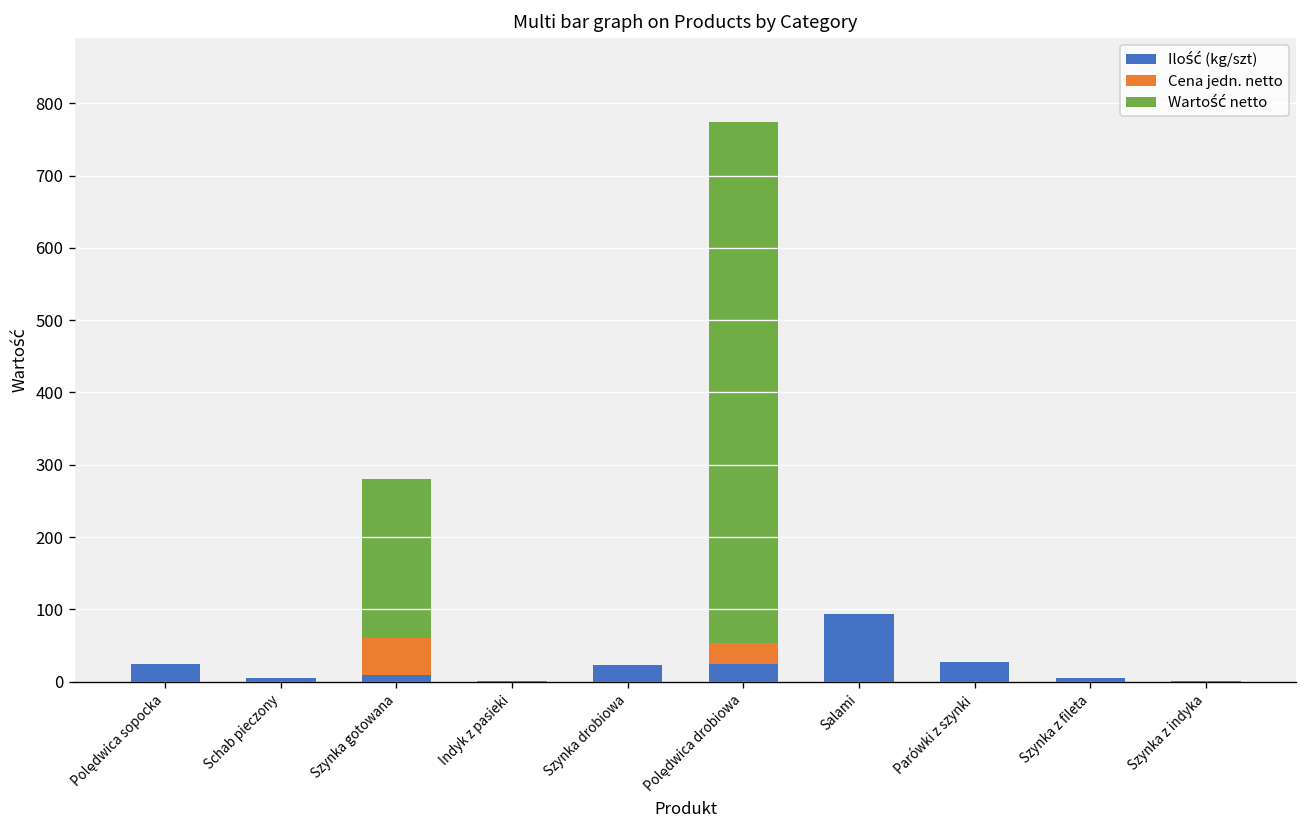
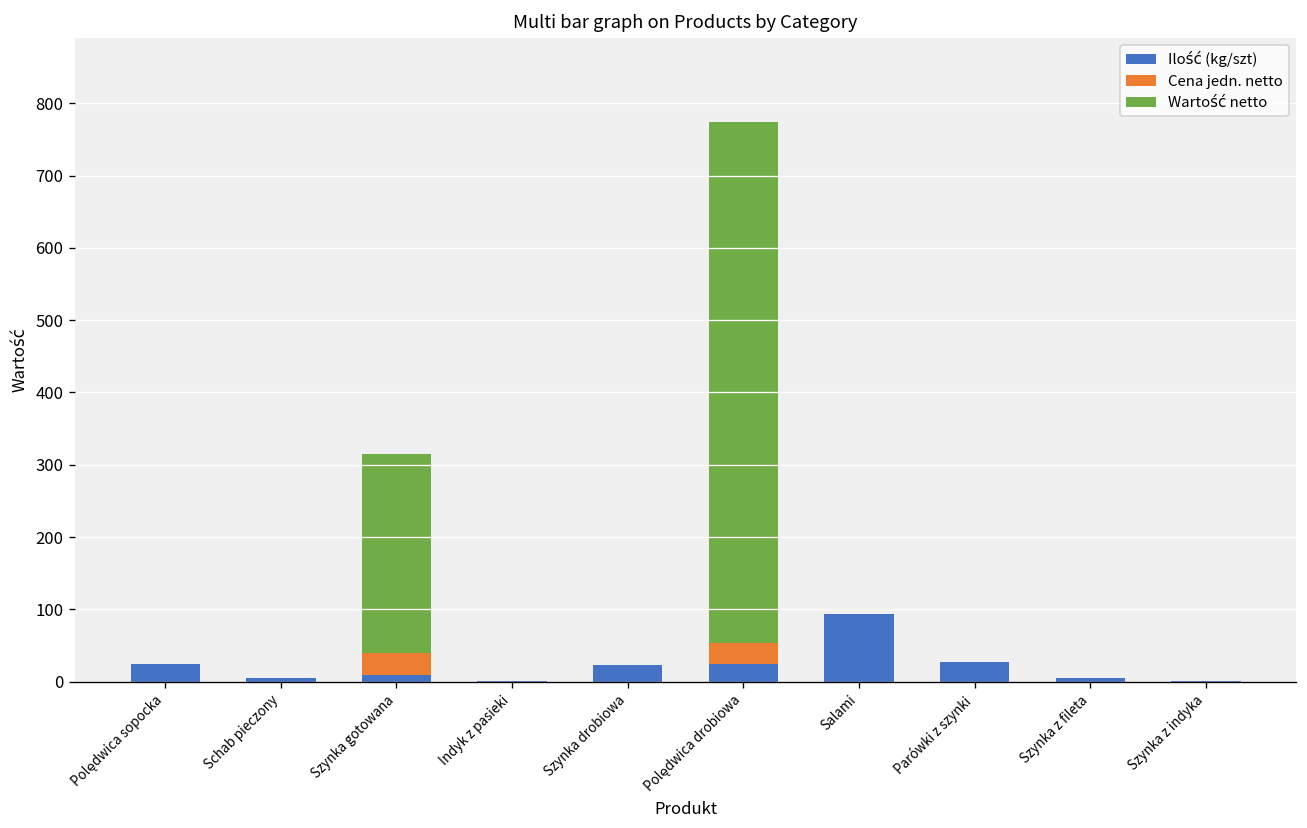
Cena jedn. netto, Szynka gotowana: 50 -> 30
Wartość netto, Szynka gotowana: 220 -> 270
